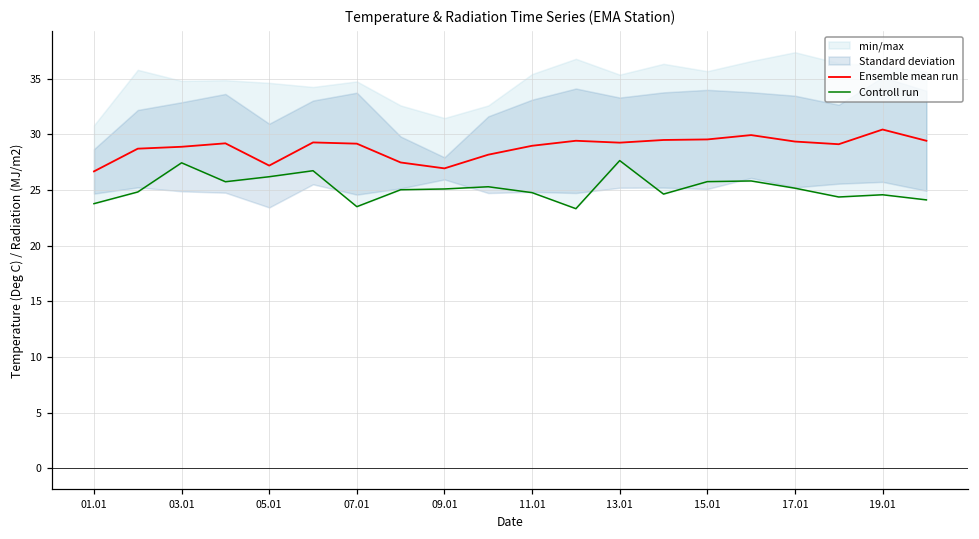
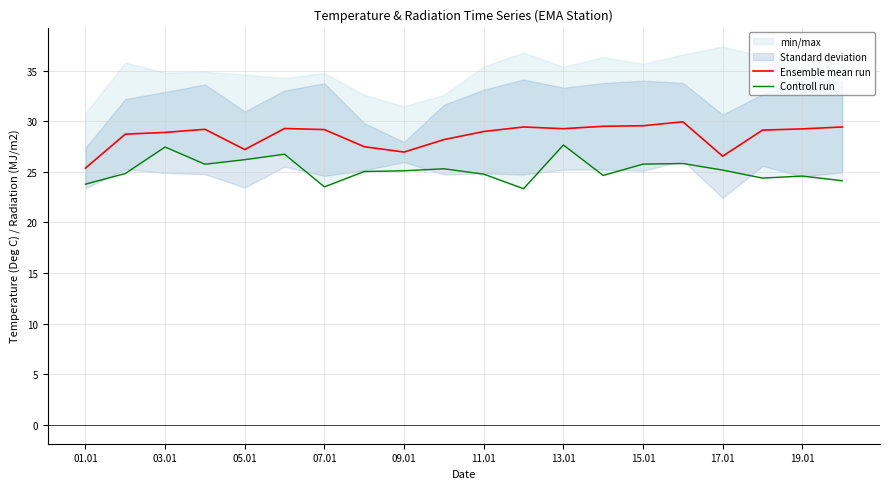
Ensemble mean run, 01.01: 26.7 -> 25.4
Ensemble mean run, 17.01: 29.4 -> 26.5
Ensemble mean run, 19.01: 30.4 -> 29.2
